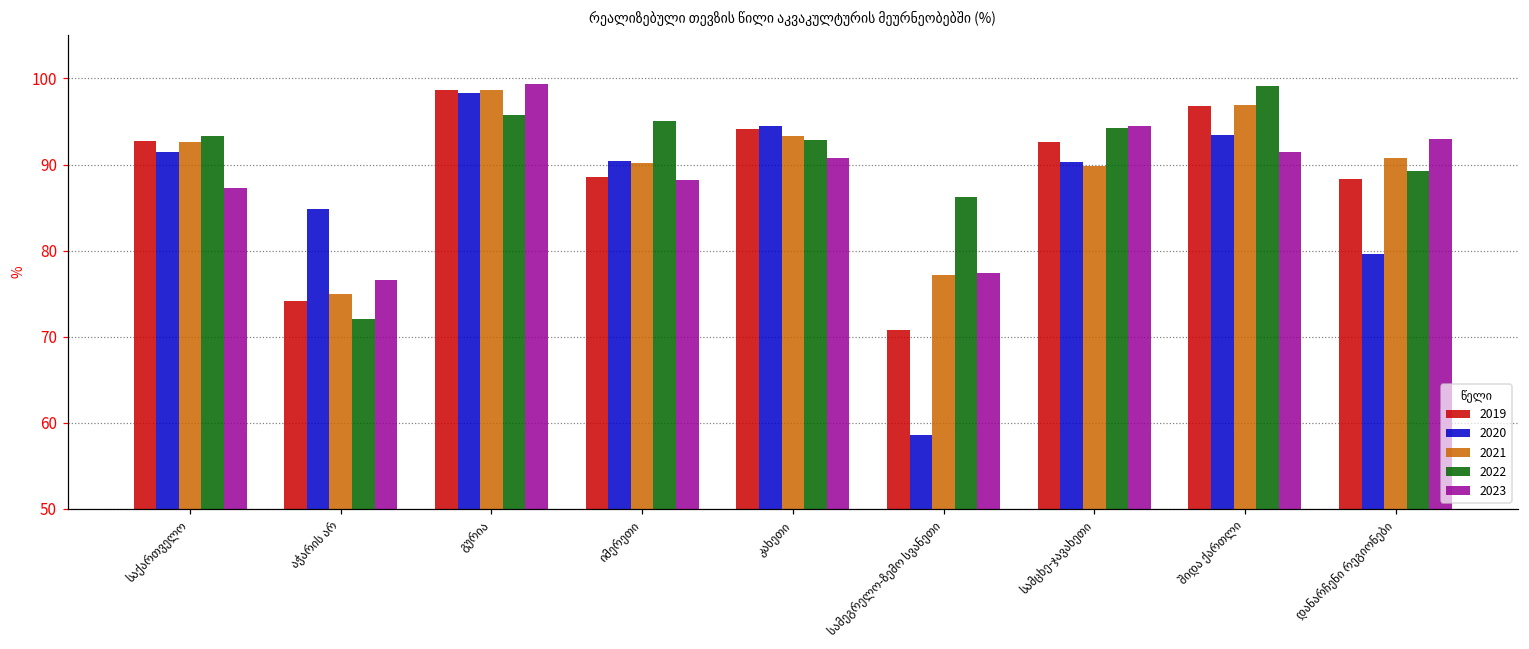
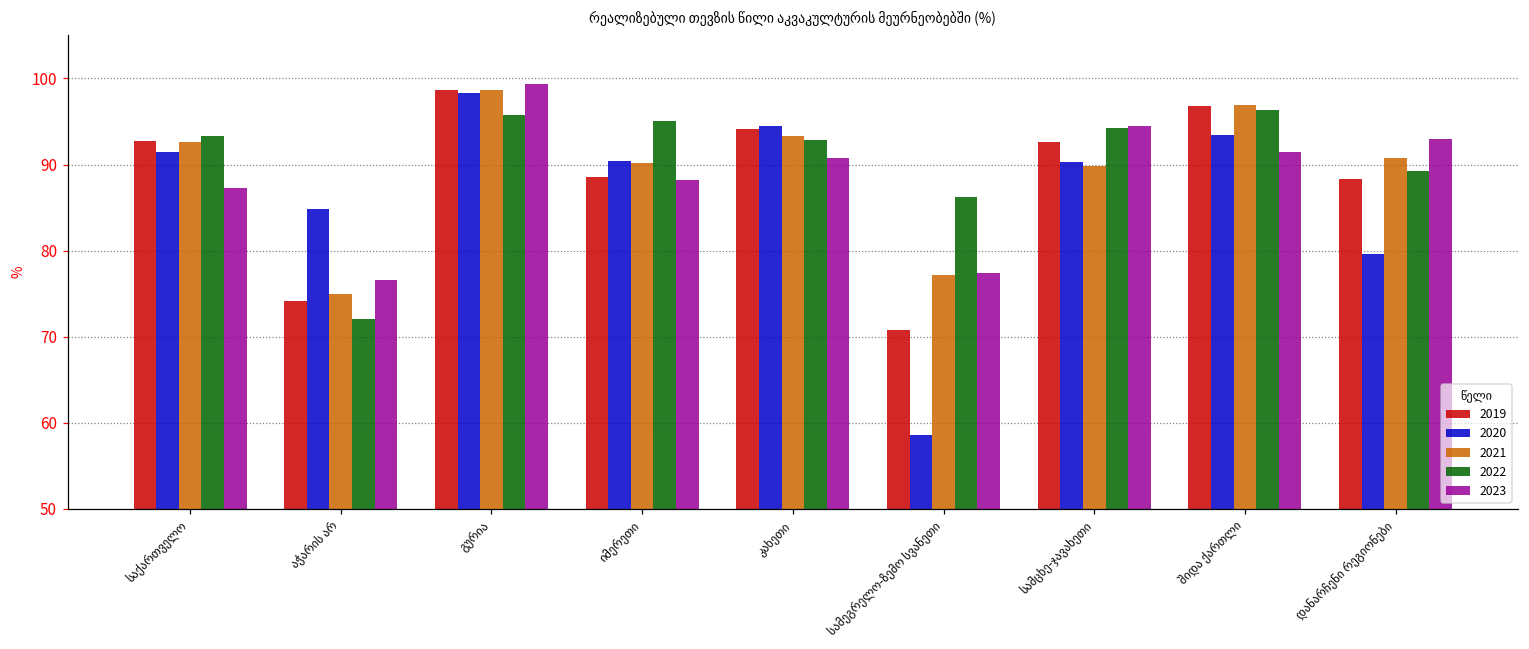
2022, შიდა ქართლი: 99 -> 96
